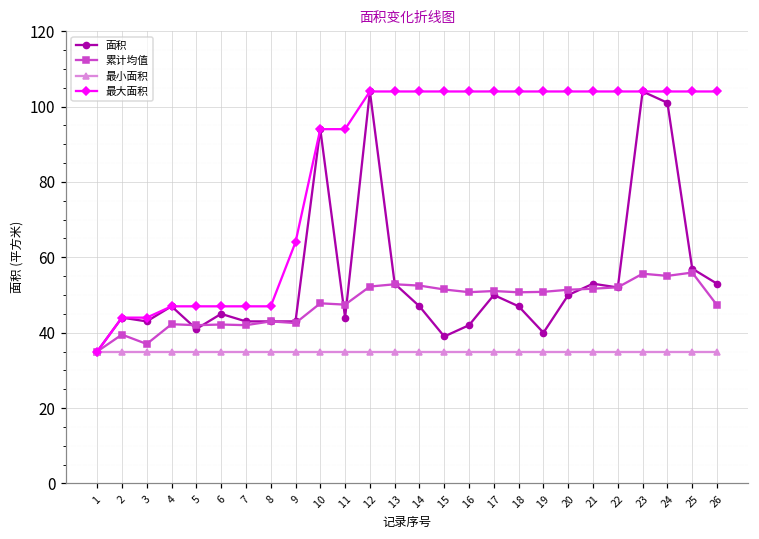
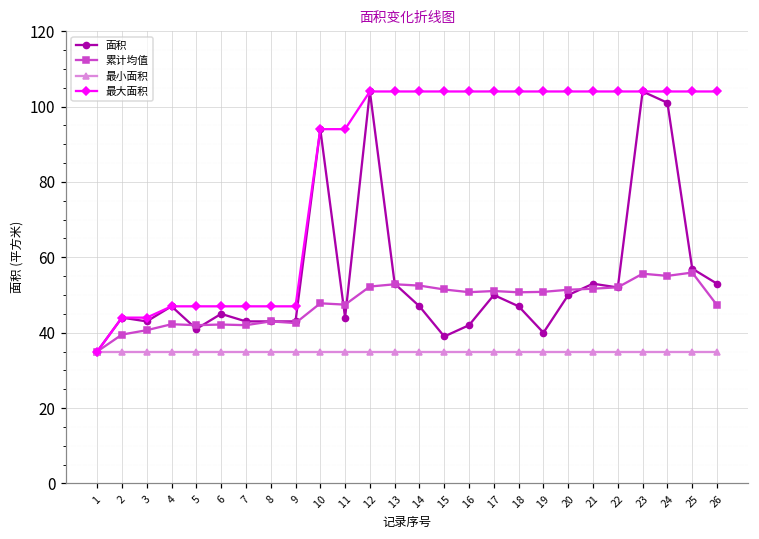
累计均值, 3: 37 -> 41
最大面积, 9: 64 -> 47
